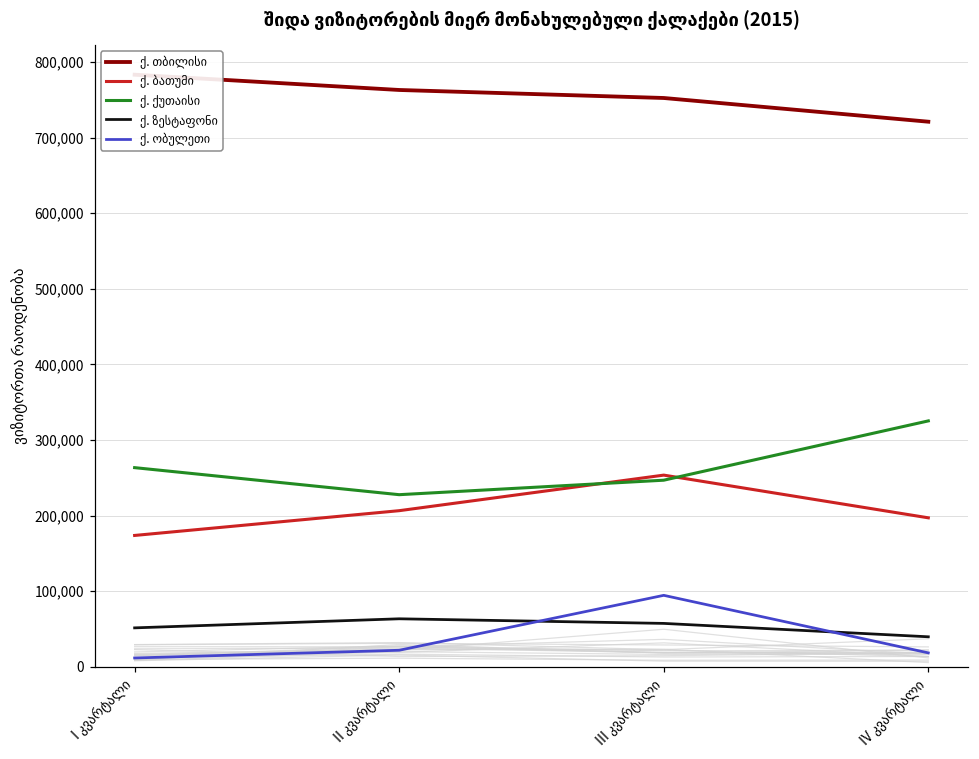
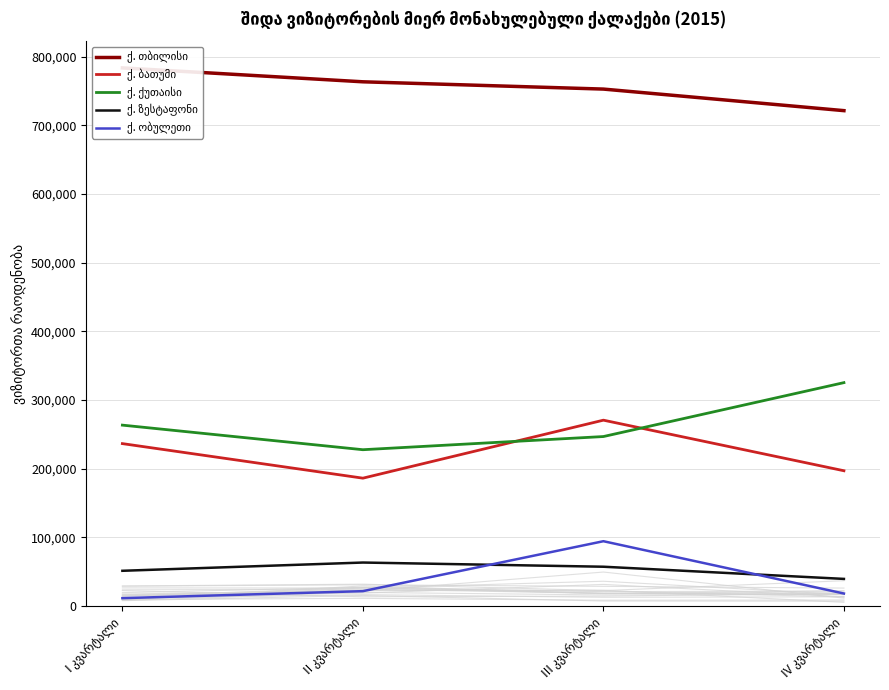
ქ. ბათუმი, I კვარტალი: 170,000 -> 240,000
ქ. ბათუმი, II კვარტალი: 210,000 -> 190,000
ქ. ბათუმი, III კვარტალი: 250,000 -> 270,000
